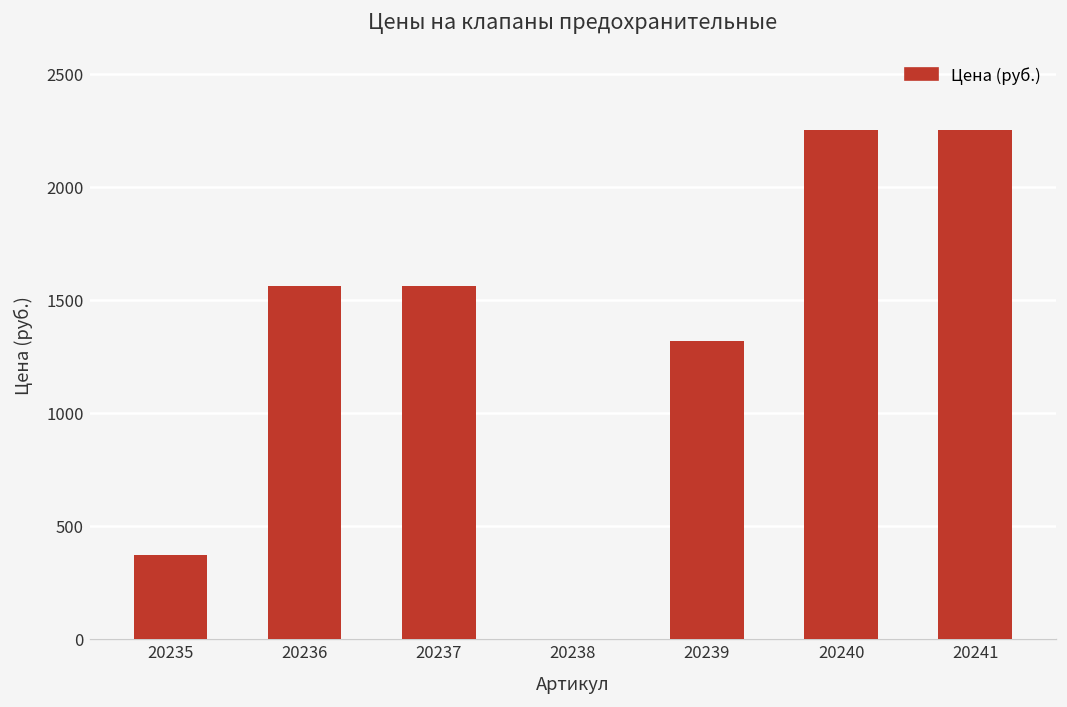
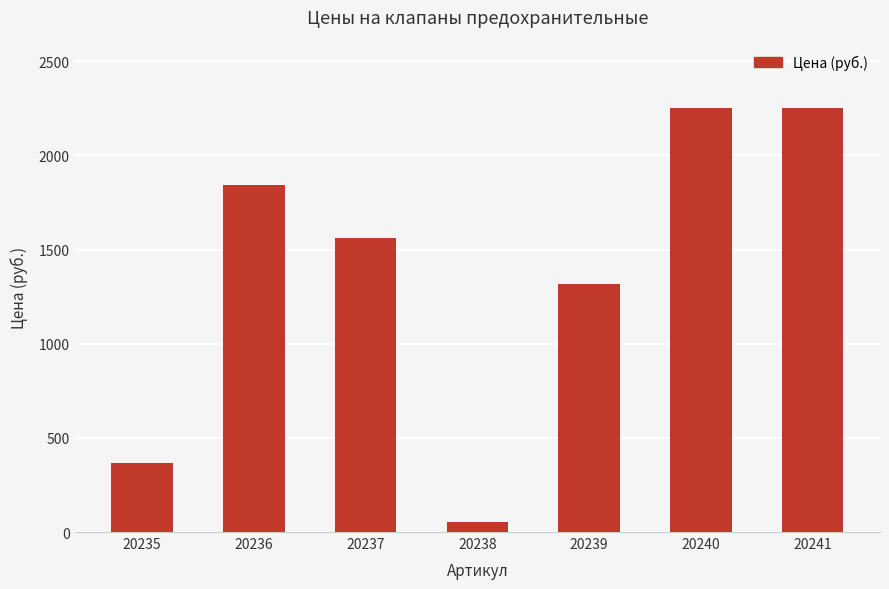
20236: 1560 -> 1840
20238: 0 -> 50
